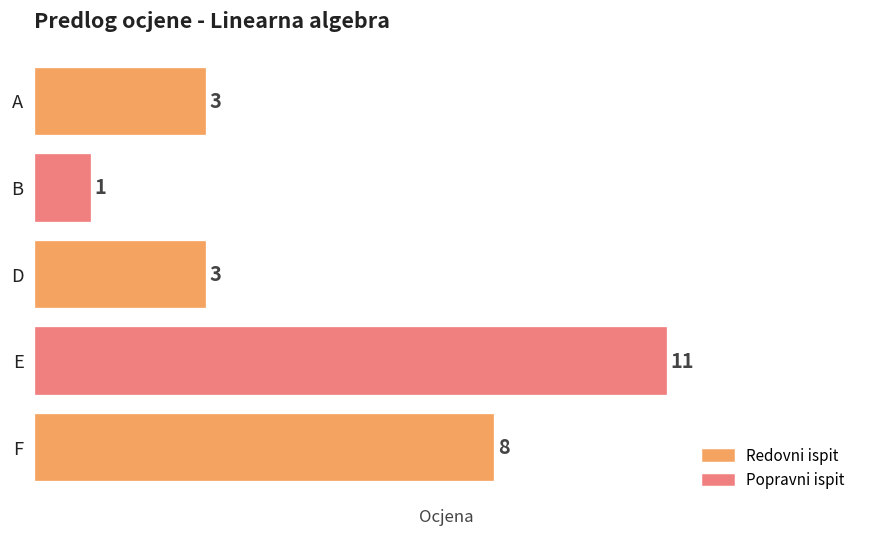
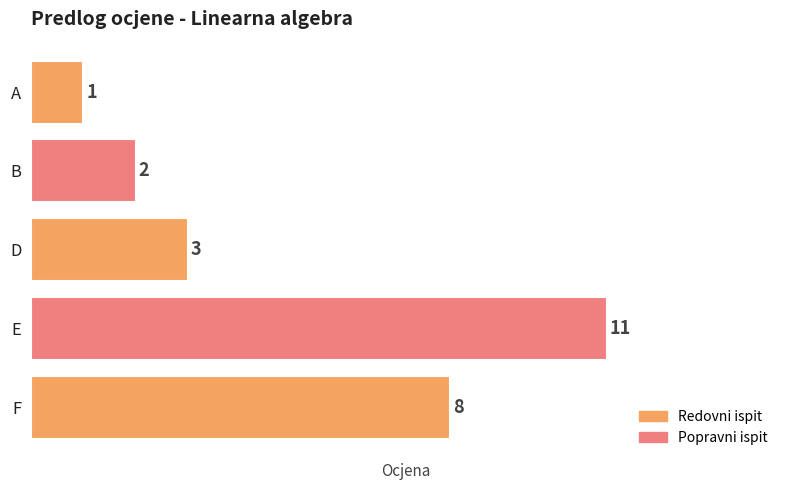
A: 3 -> 1
B: 1 -> 2
